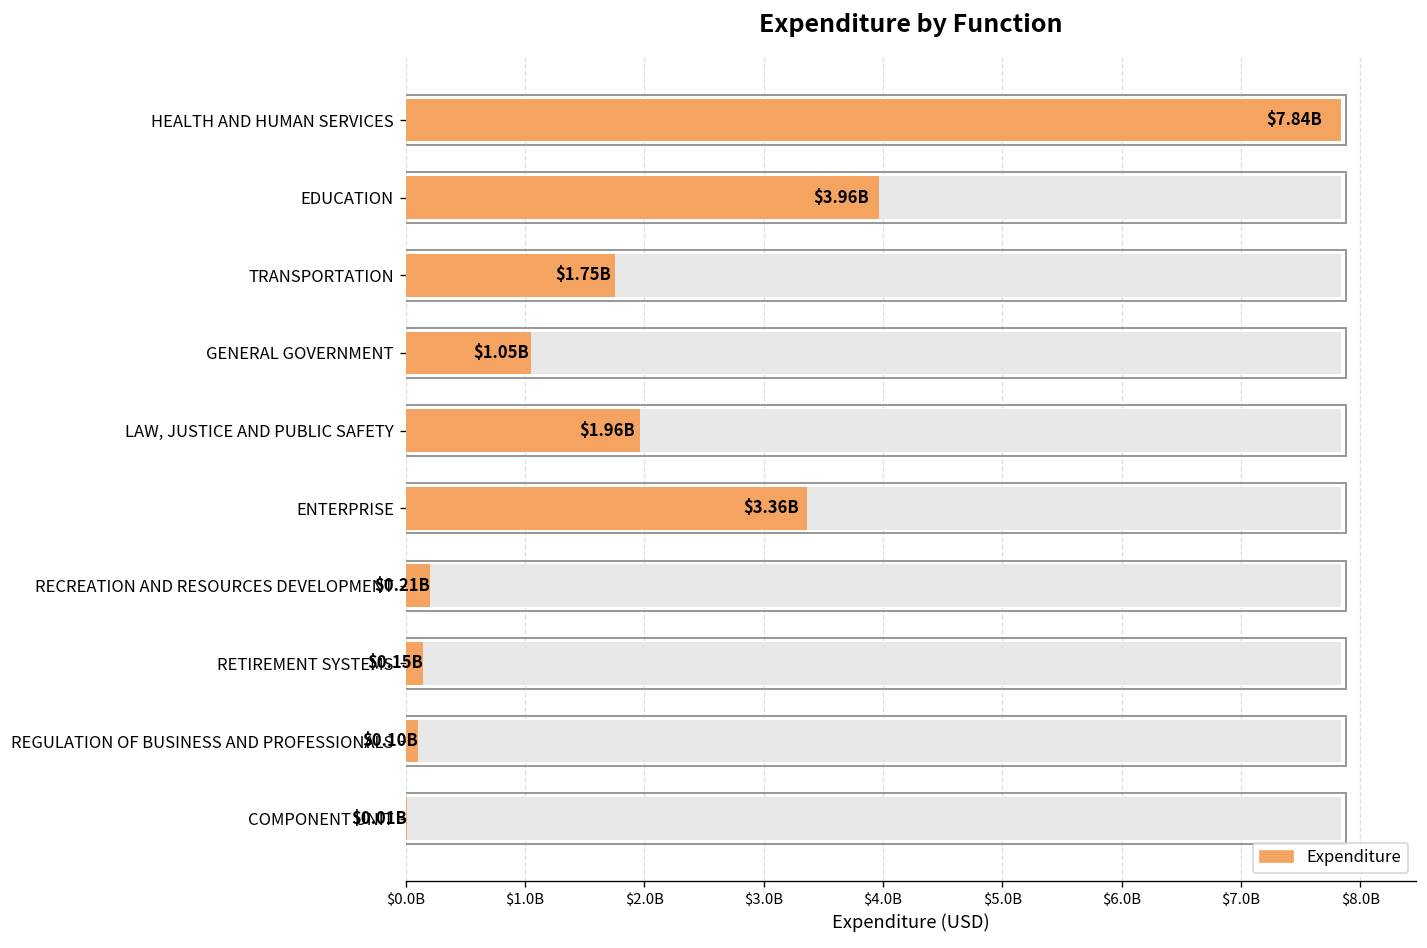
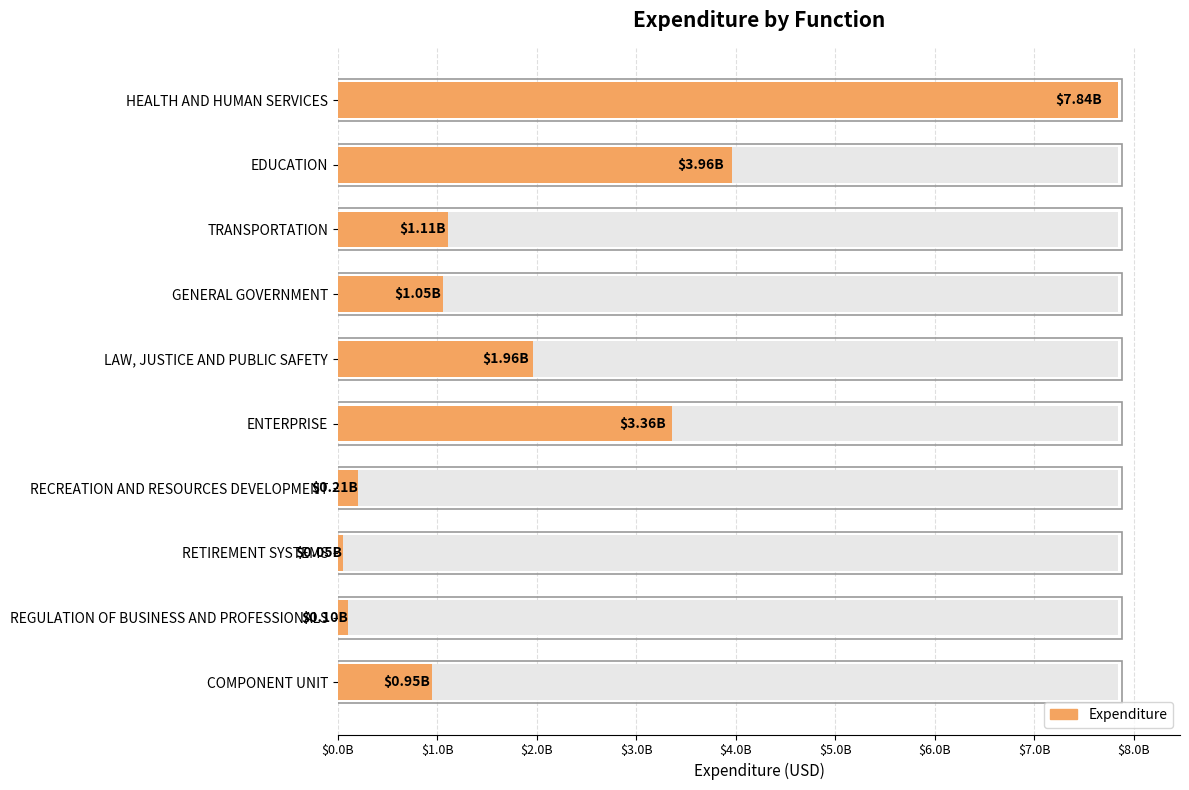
Expenditure, TRANSPORTATION: $1.75B -> $1.11B
Expenditure, RETIREMENT SYSTEMS: $0.15B -> $0.05B
Expenditure, COMPONENT UNIT: $0.01B -> $0.95B
